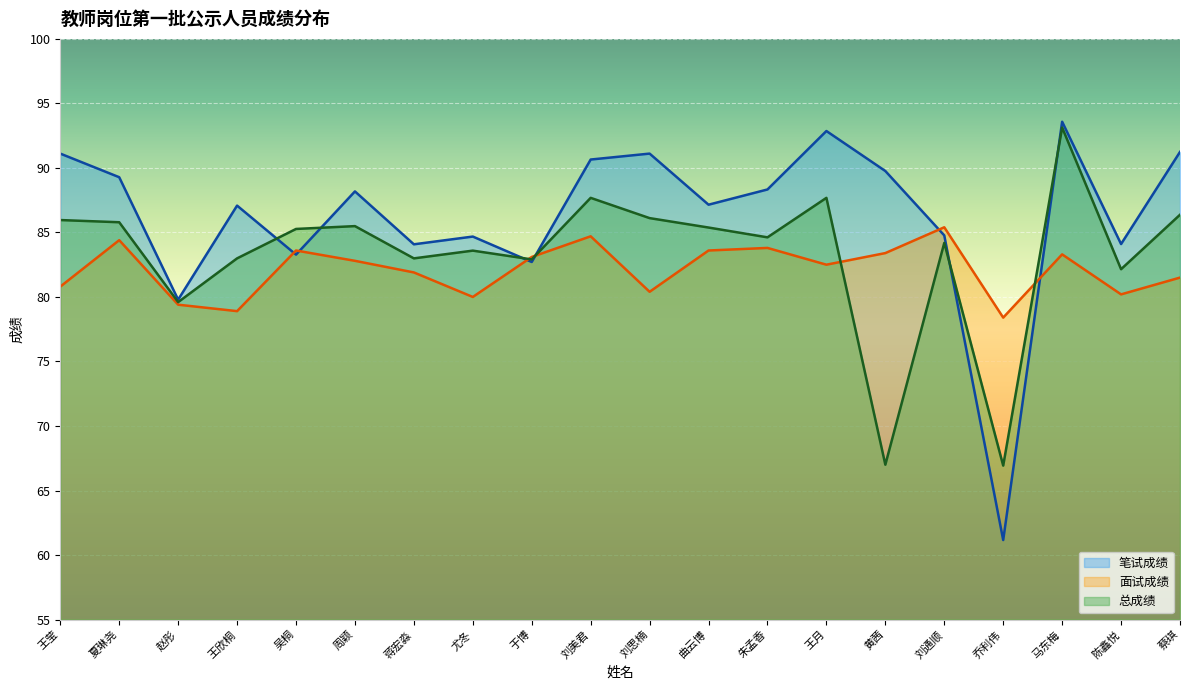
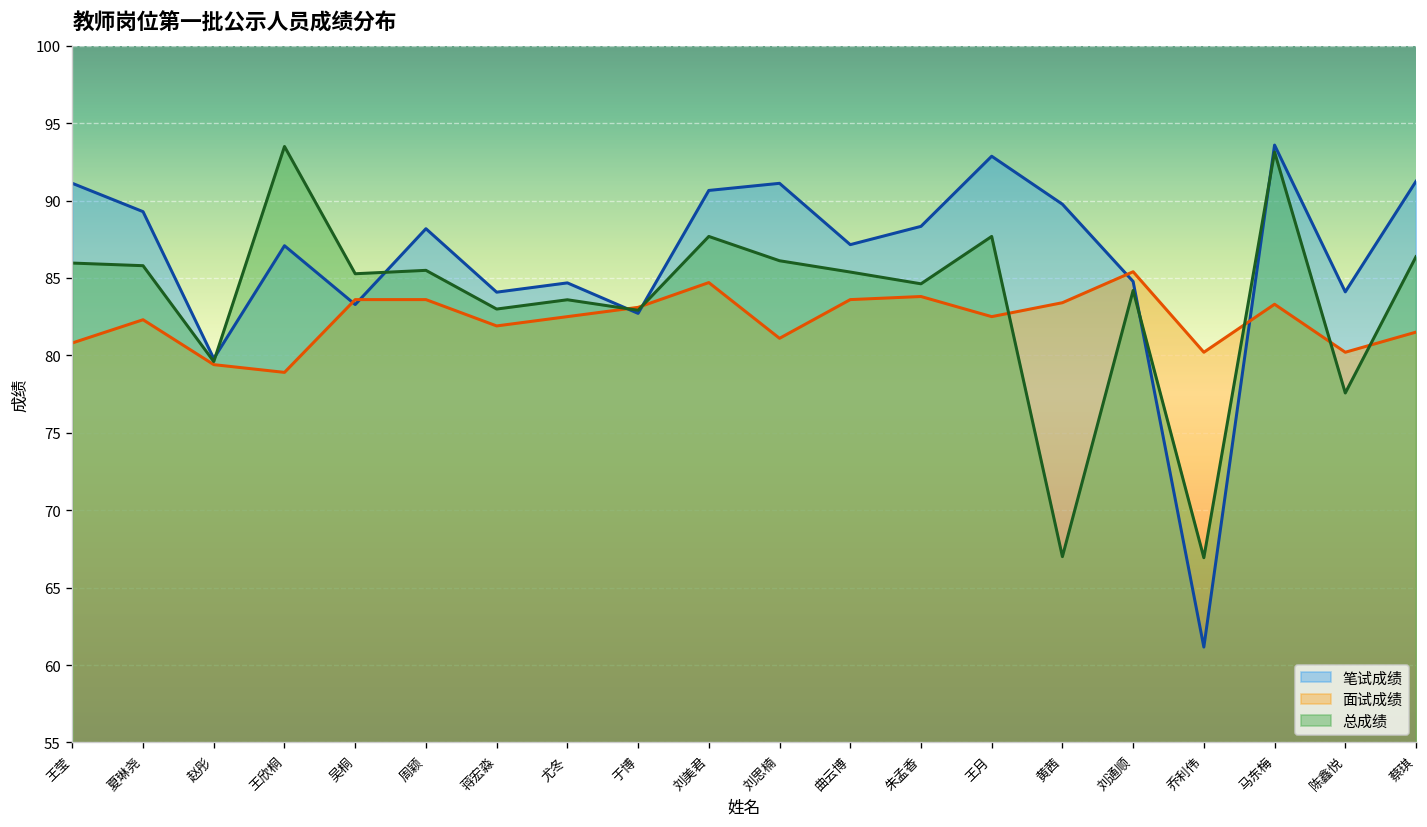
面试成绩, 夏琳尧: 84.4 -> 82.3
总成绩, 王欣桐: 83.0 -> 93.5
面试成绩, 周颖: 82.8 -> 83.6
面试成绩, 尤冬: 80.0 -> 82.5
面试成绩, 刘思楠: 80.4 -> 81.1
面试成绩, 乔利伟: 78.4 -> 80.2
总成绩, 陈鑫悦: 82.2 -> 77.6
